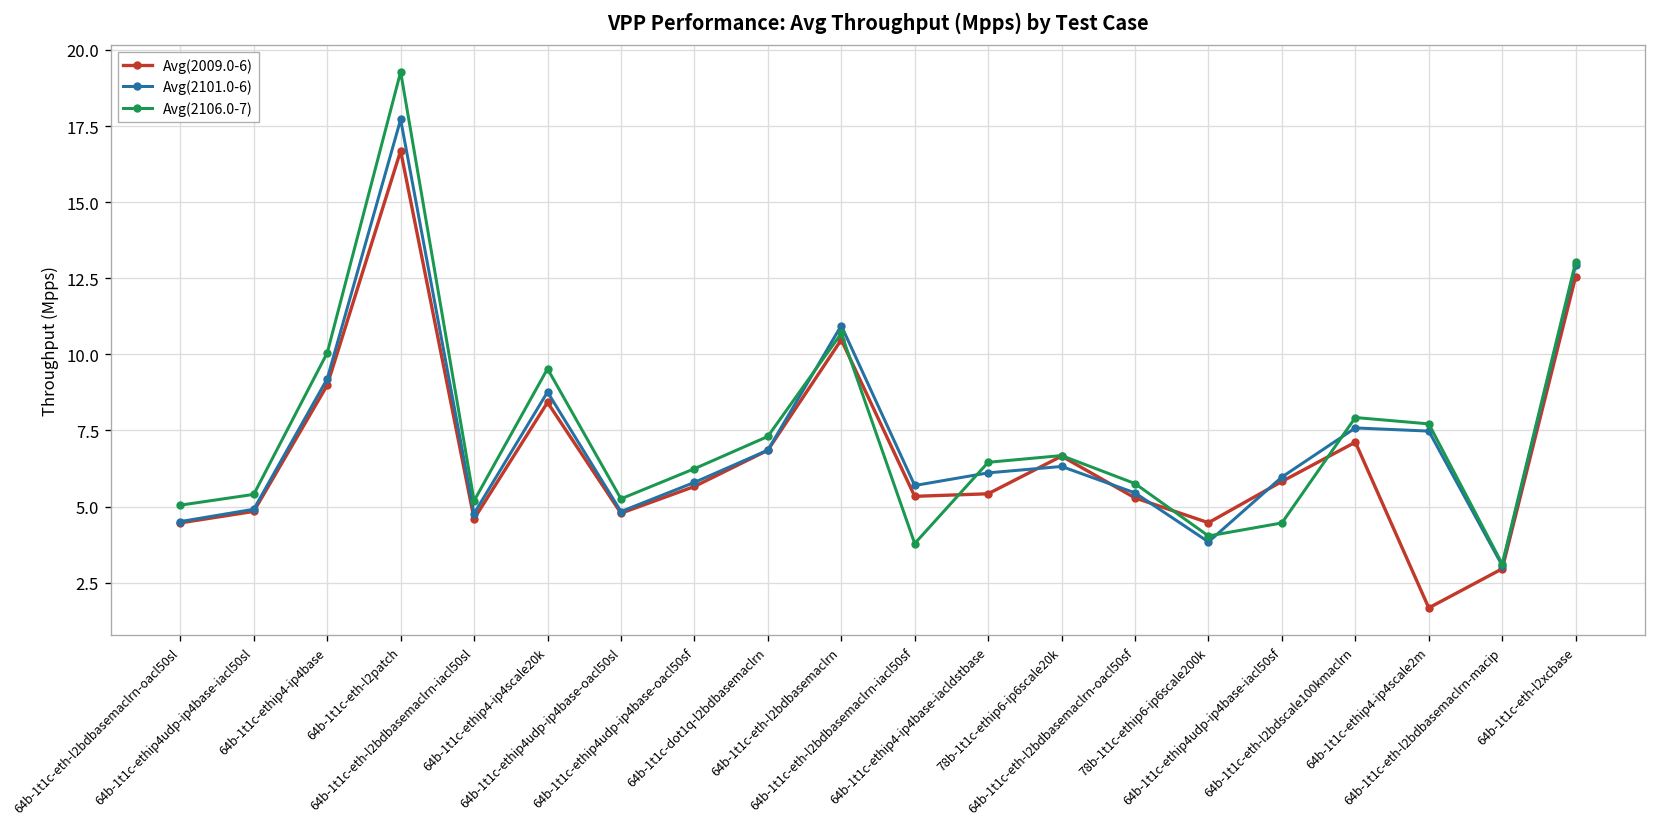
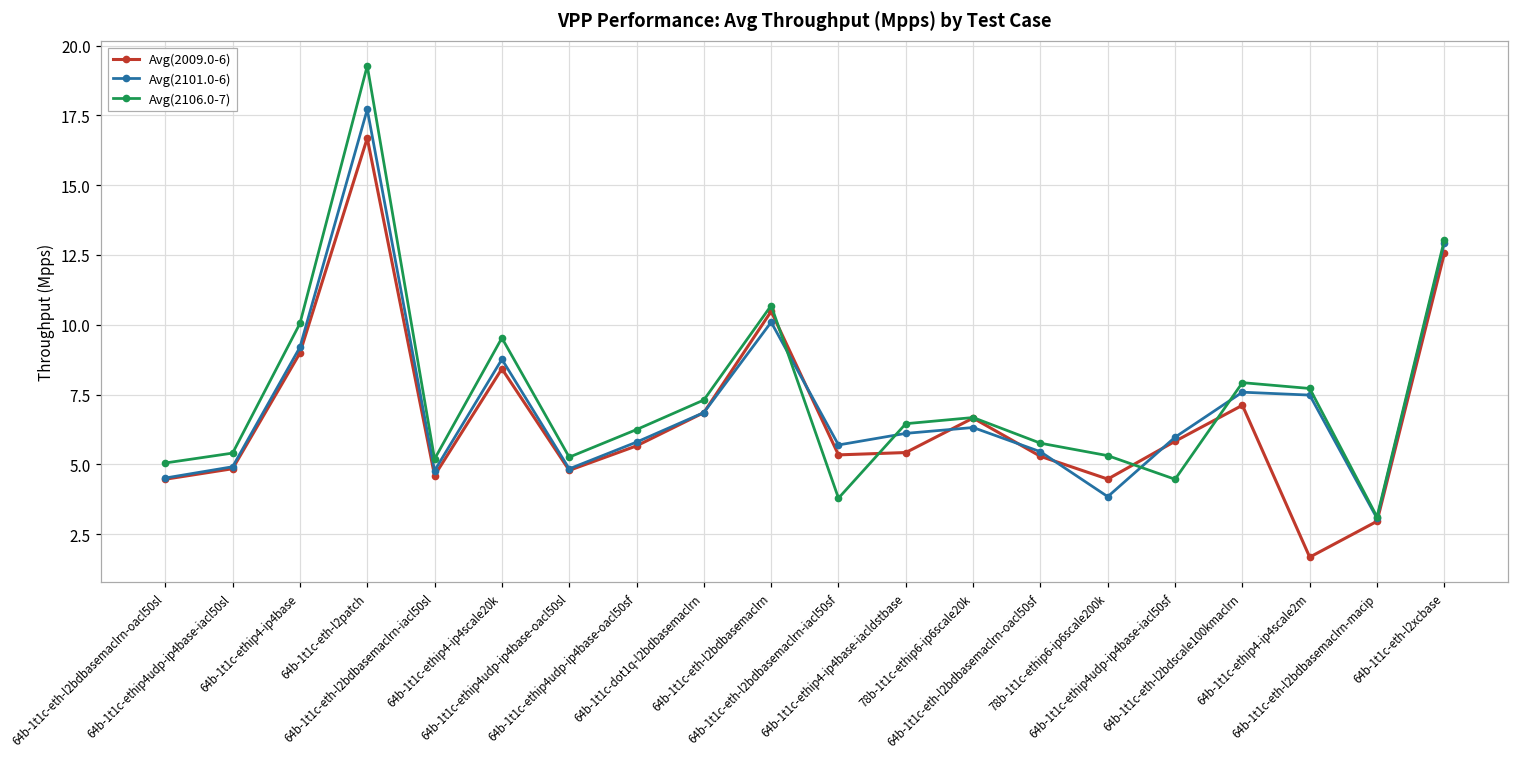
Avg(2101.0-6), 64b-1t1c-eth-l2bdbasemaclrn: 10.9 -> 10.1
Avg(2106.0-7), 78b-1t1c-ethip6-ip6scale200k: 4.0 -> 5.3
